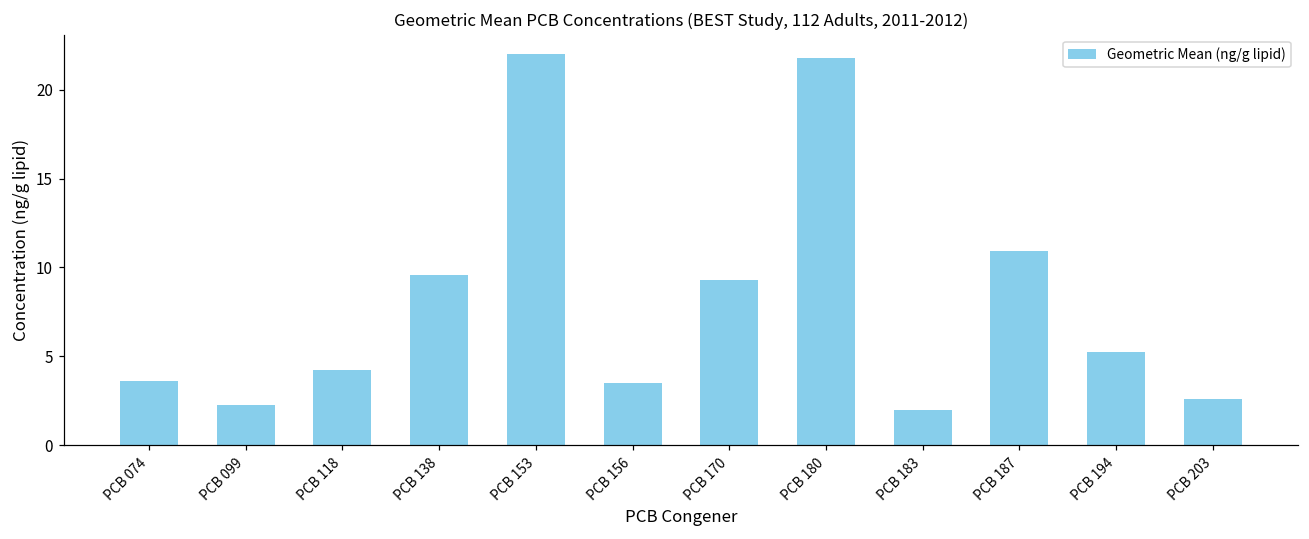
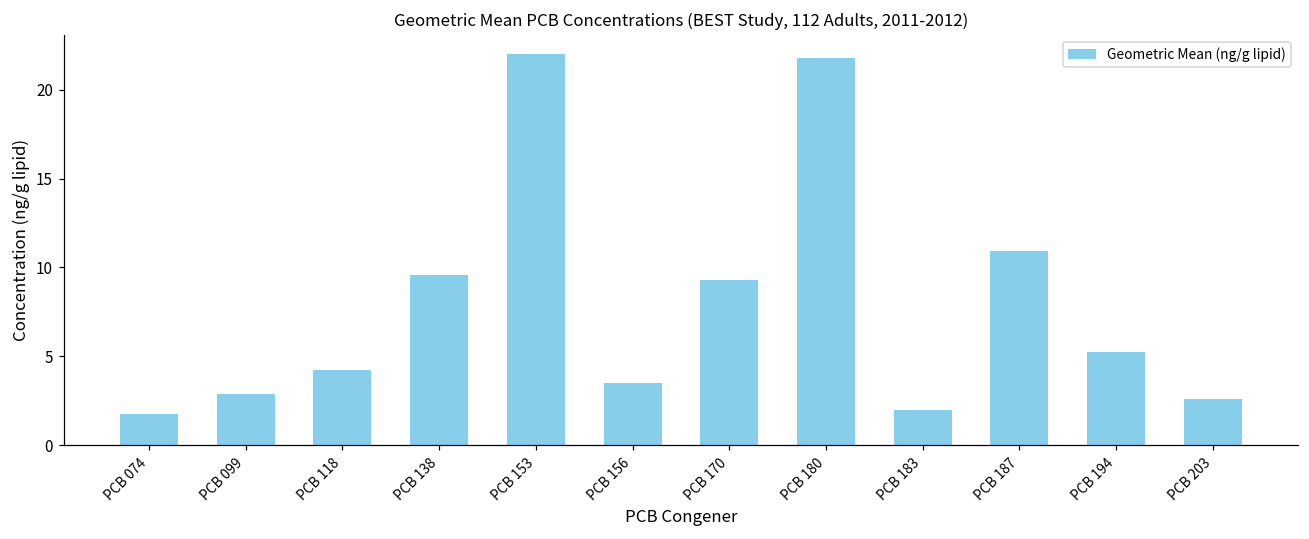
PCB 074: 3.6 -> 1.7
PCB 099: 2.3 -> 2.9
